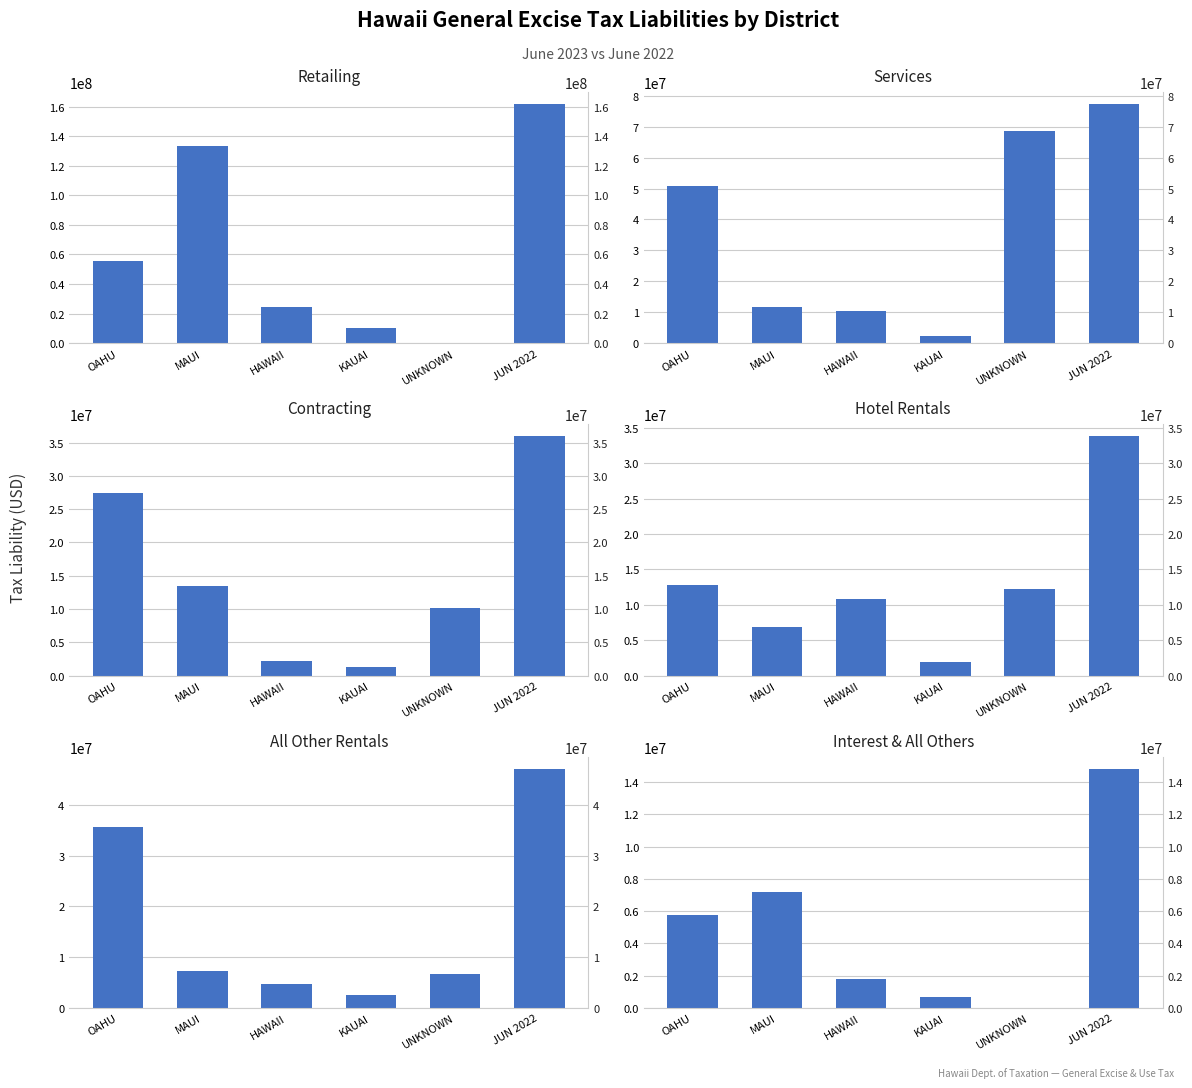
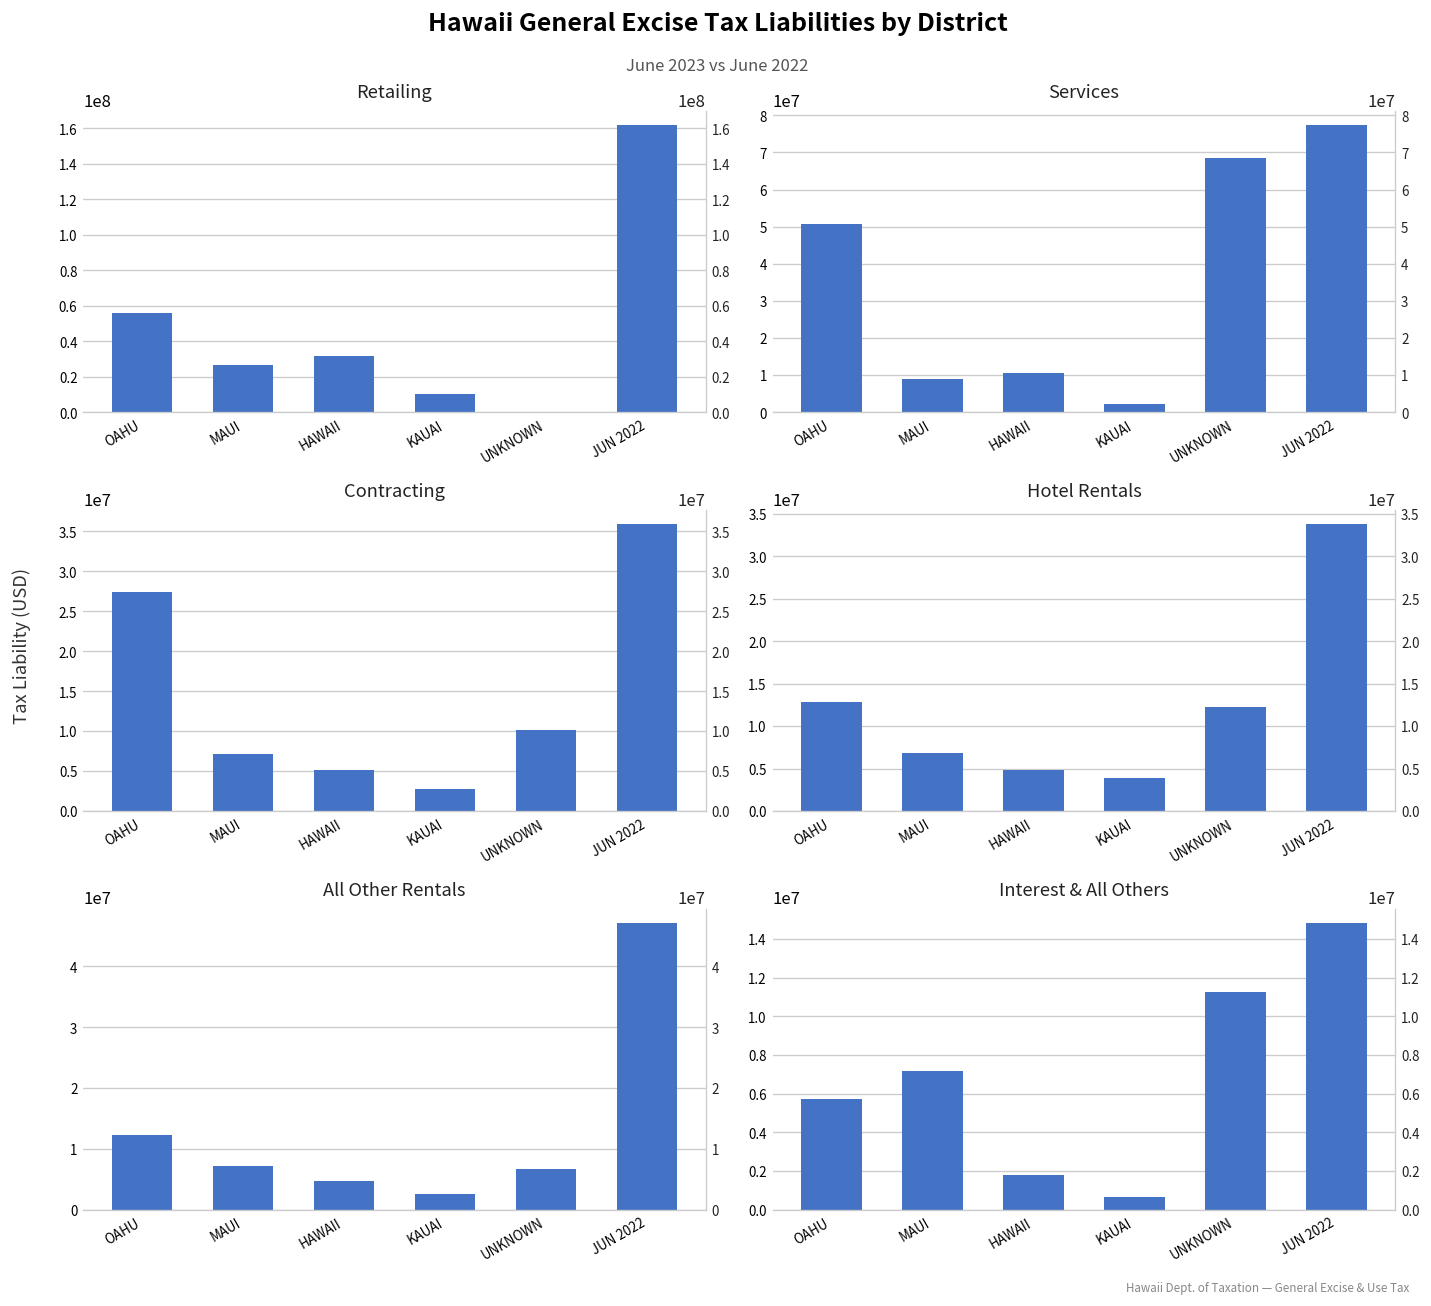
Retailing, MAUI: 133000000 -> 26000000
Retailing, HAWAII: 24000000 -> 31000000
Services, MAUI: 12000000 -> 9000000
Contracting, MAUI: 13000000 -> 7000000
Contracting, HAWAII: 2000000 -> 5000000
Contracting, KAUAI: 1000000 -> 3000000
Hotel Rentals, HAWAII: 11000000 -> 5000000
Hotel Rentals, KAUAI: 2000000 -> 4000000
All Other Rentals, OAHU: 36000000 -> 12000000
Interest & All Others, UNKNOWN: 0 -> 11300000
